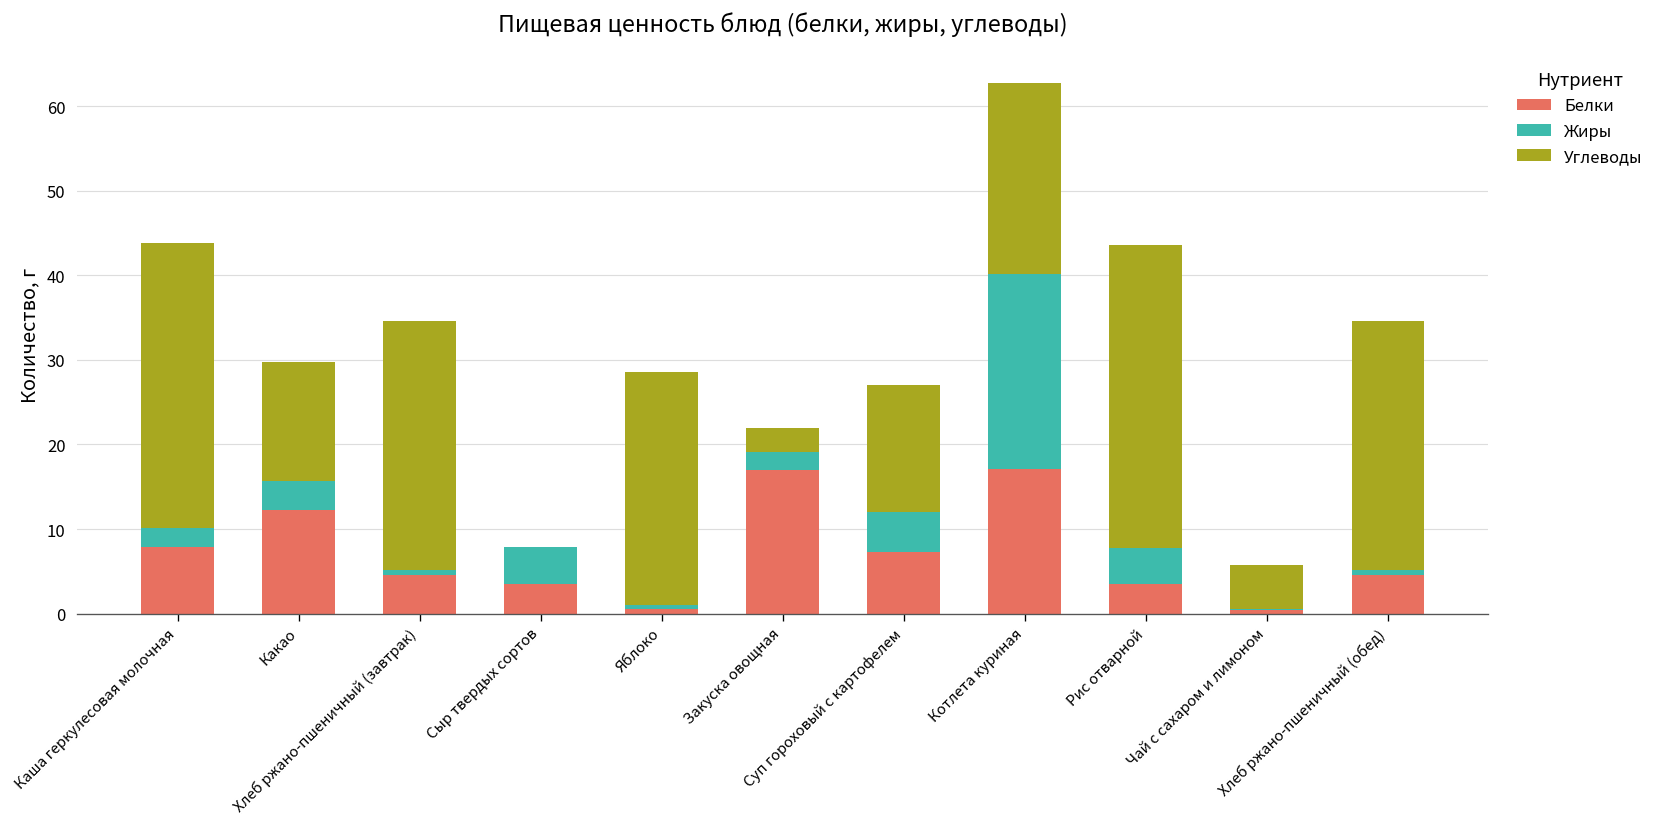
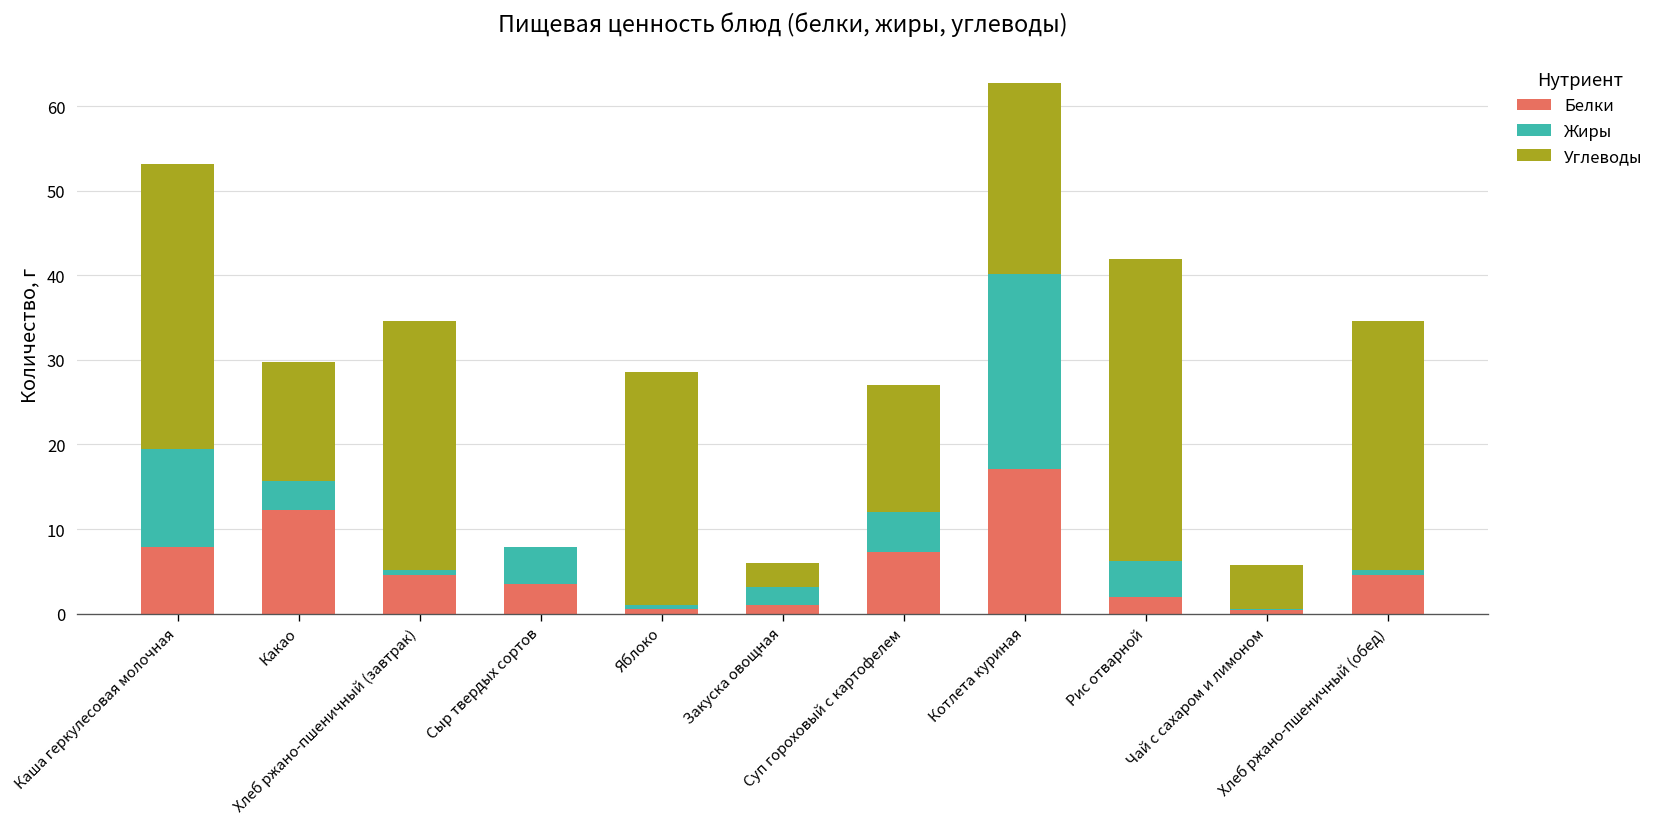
Жиры, Каша геркулесовая молочная: 2 -> 12
Белки, Закуска овощная: 17 -> 1
Белки, Рис отварной: 4 -> 2
